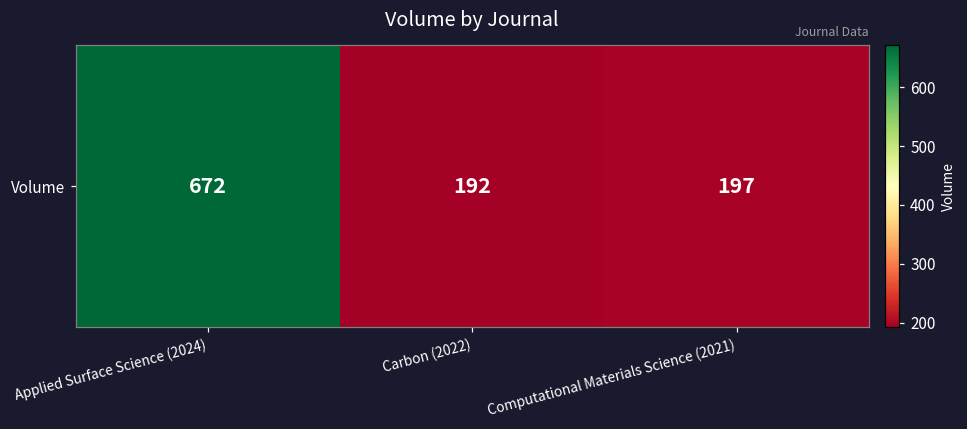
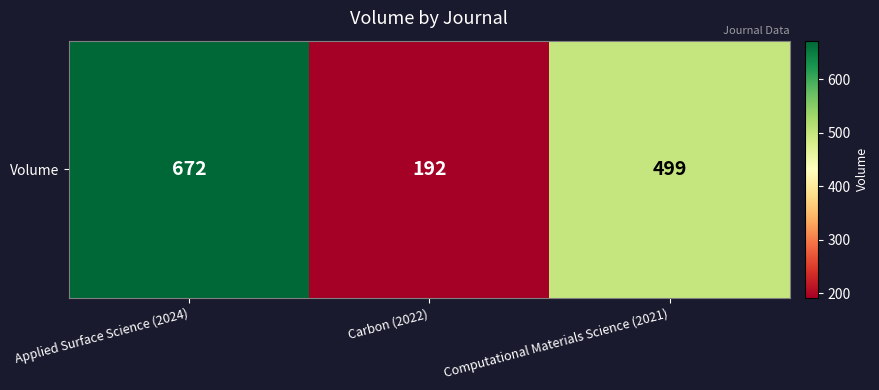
Volume, Computational Materials Science (2021): 197 -> 499
